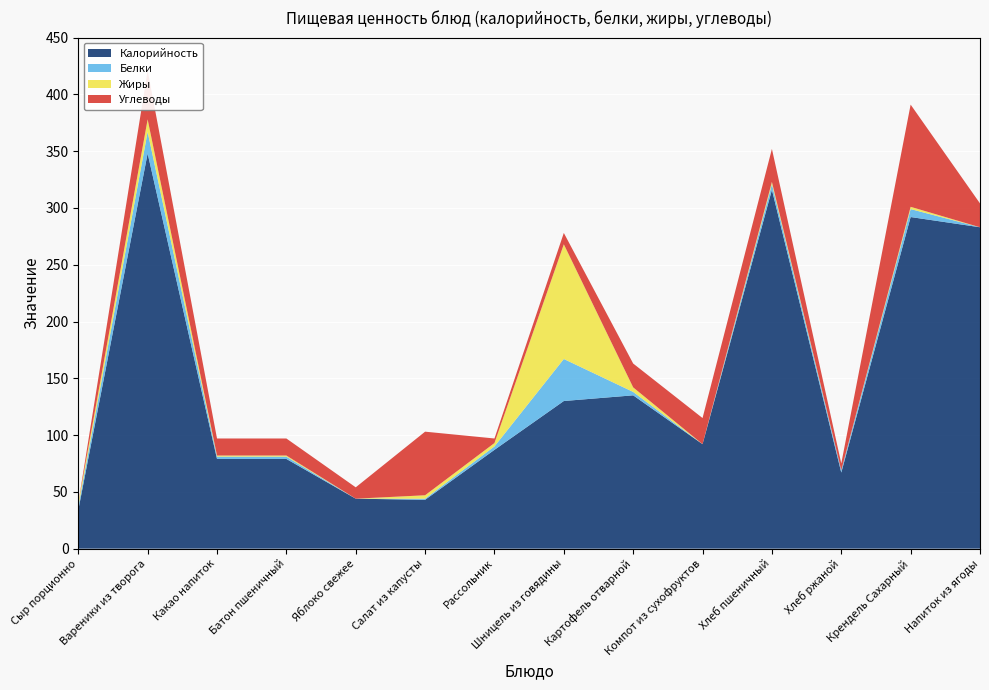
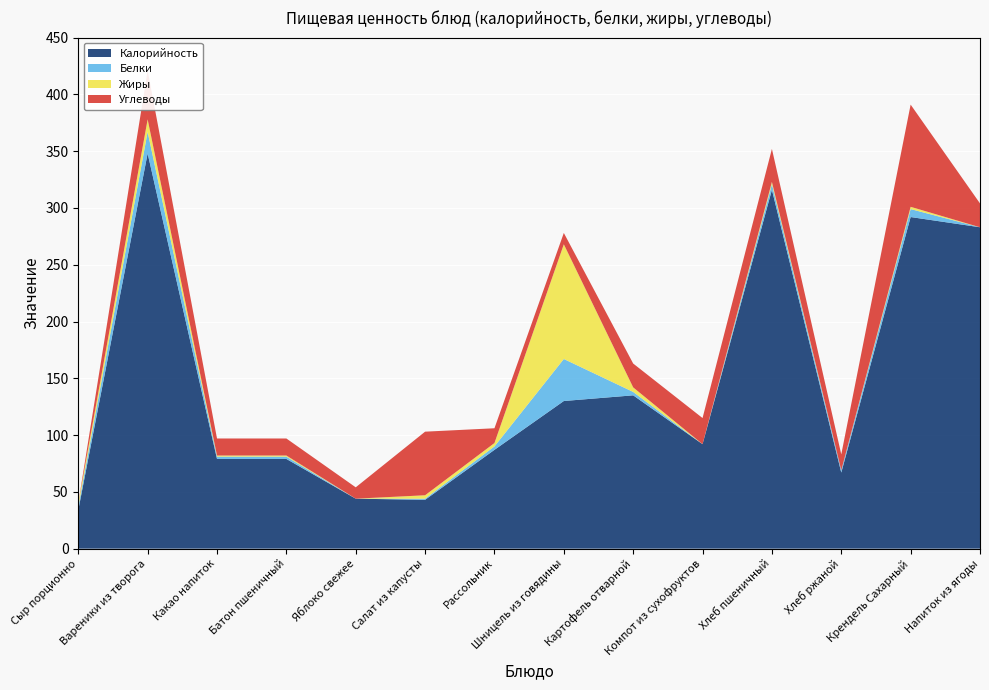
Углеводы, Рассольник: 4 -> 13
Углеводы, Хлеб ржаной: 6 -> 14
